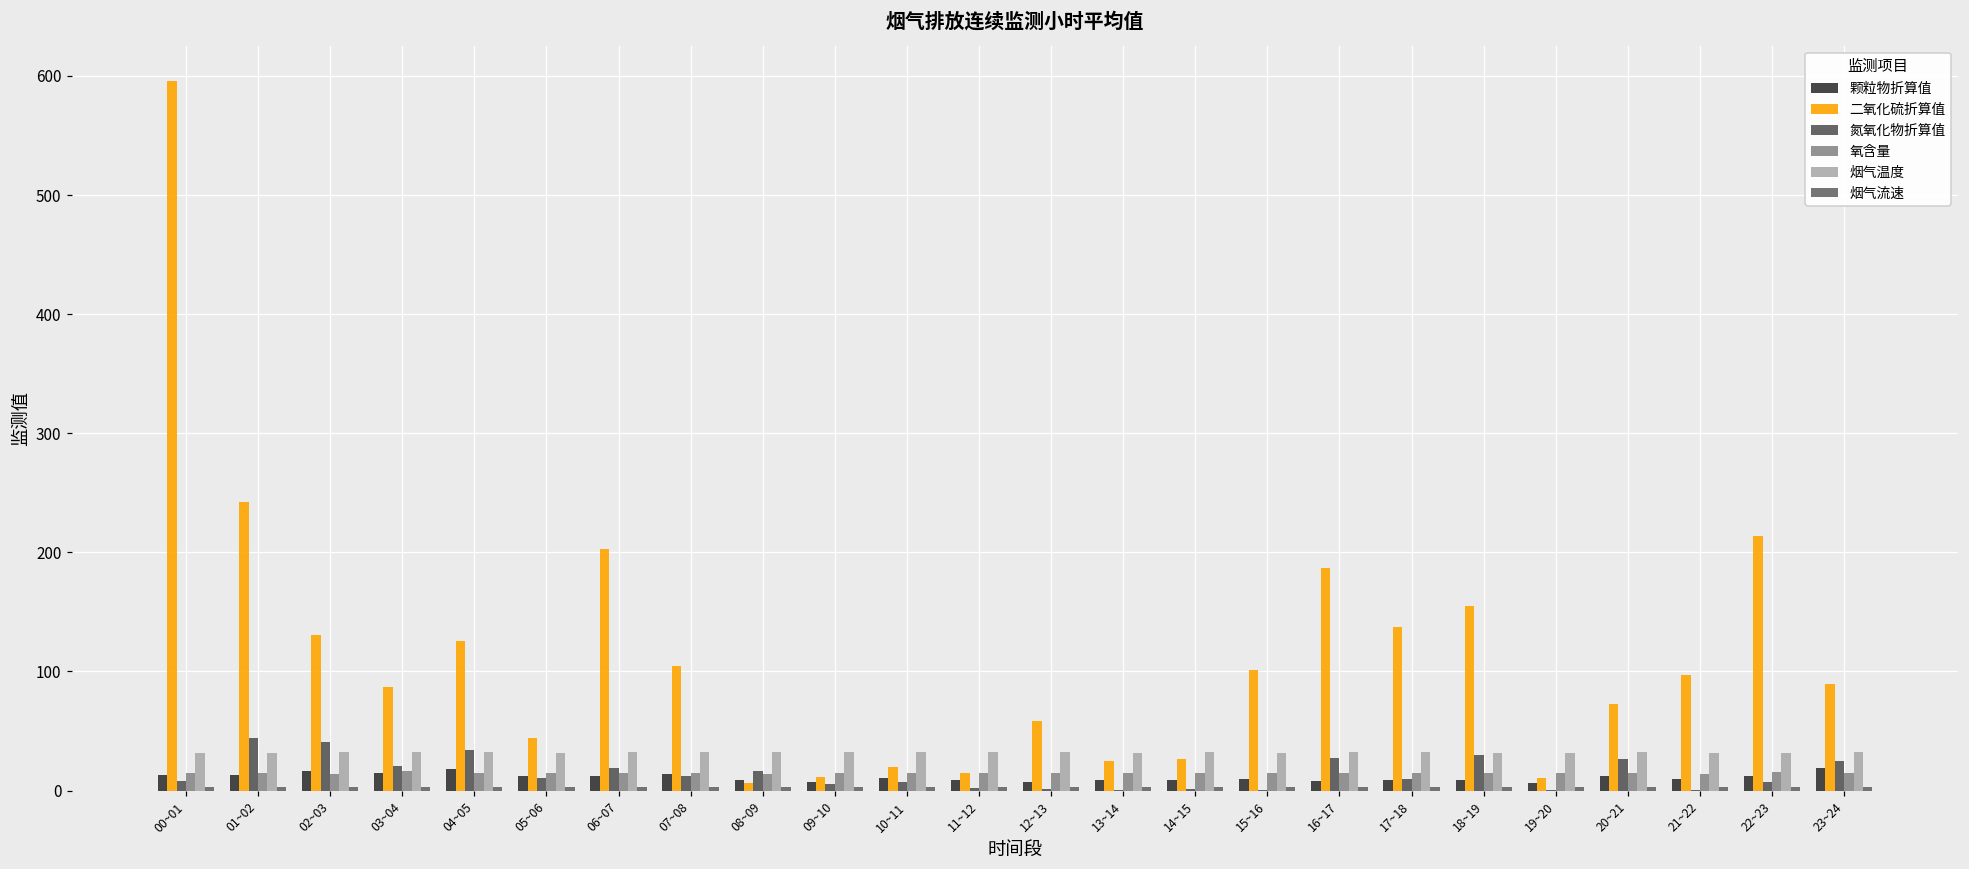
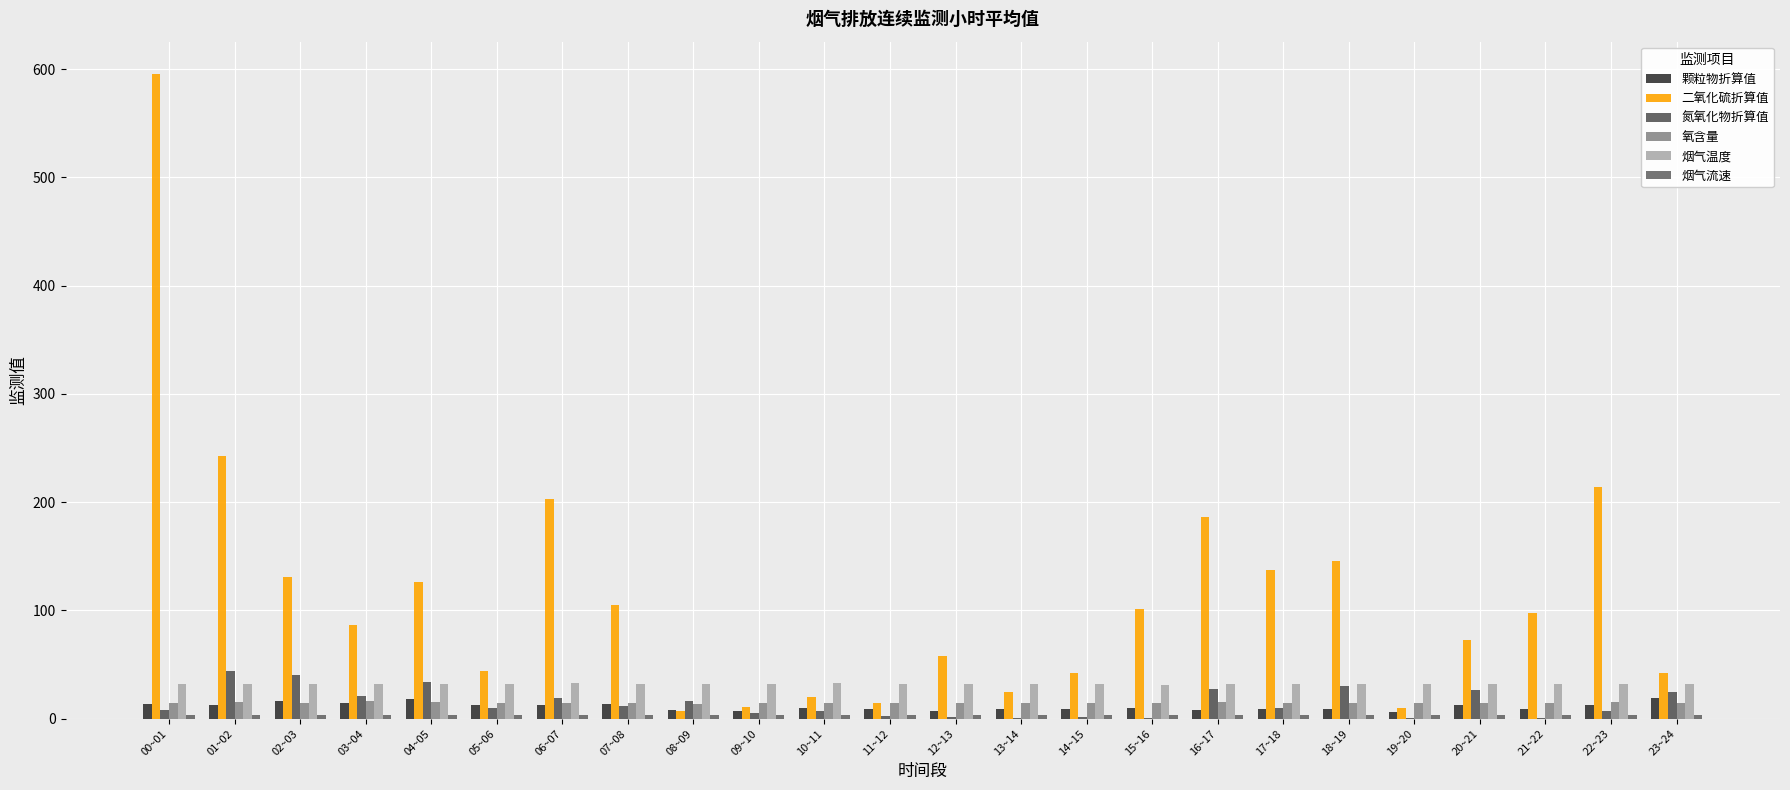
二氧化硫折算值, 14~15: 27 -> 42
二氧化硫折算值, 18~19: 155 -> 146
二氧化硫折算值, 23~24: 90 -> 42
